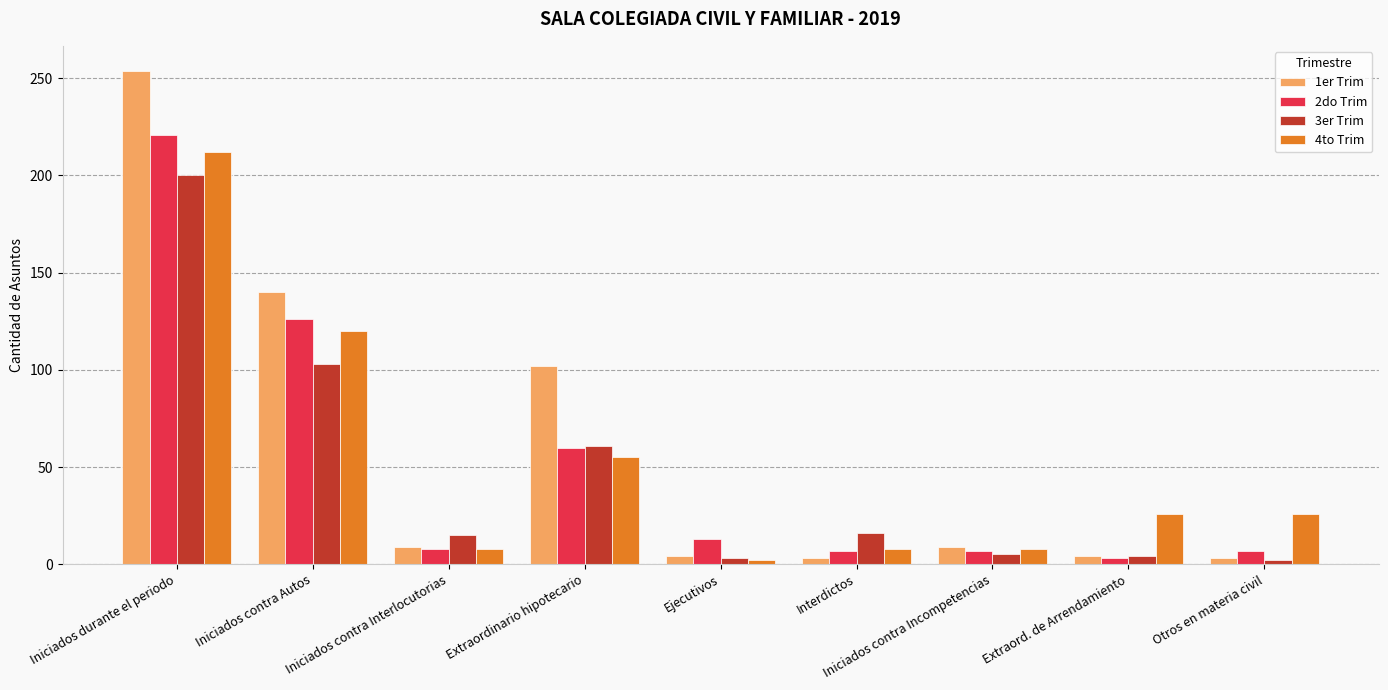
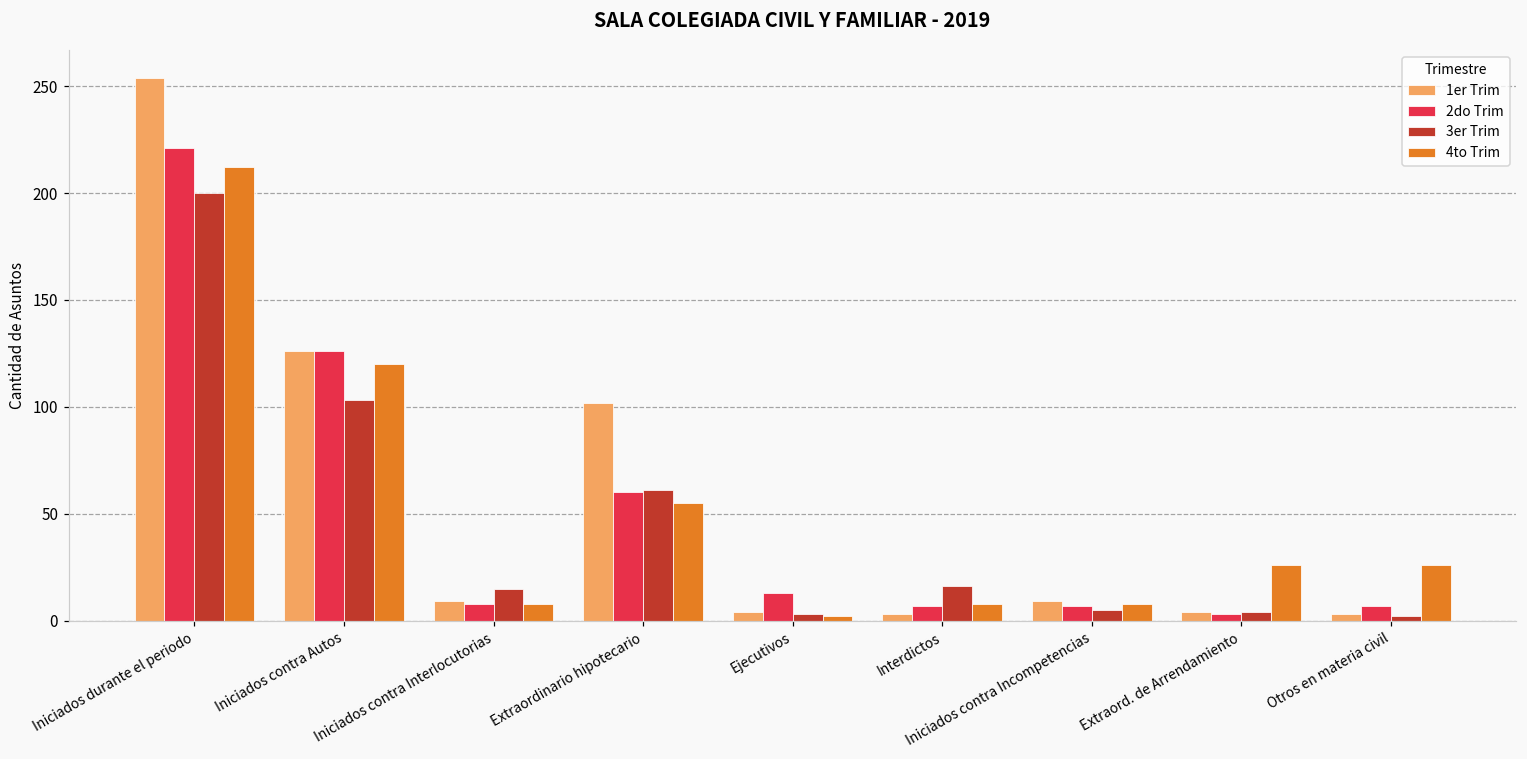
1er Trim, Iniciados contra Autos: 140 -> 126
